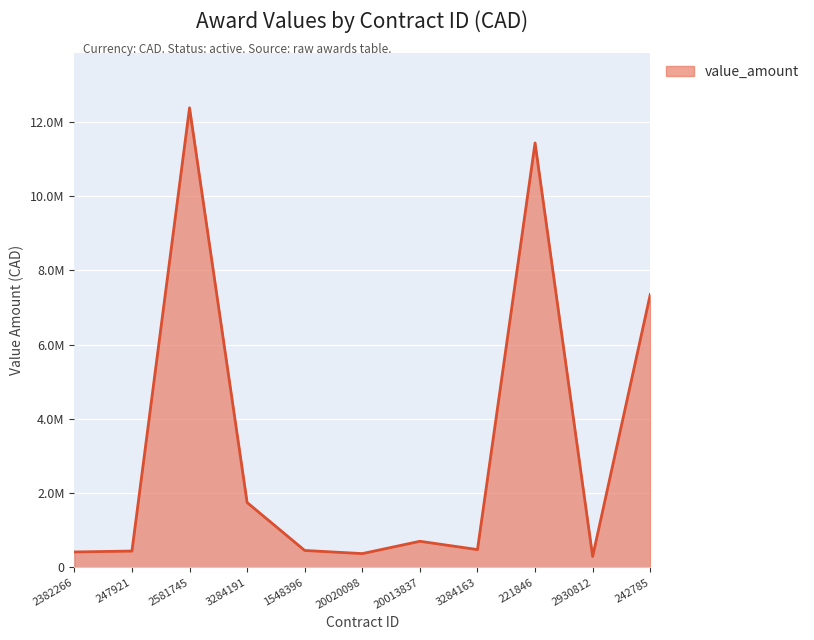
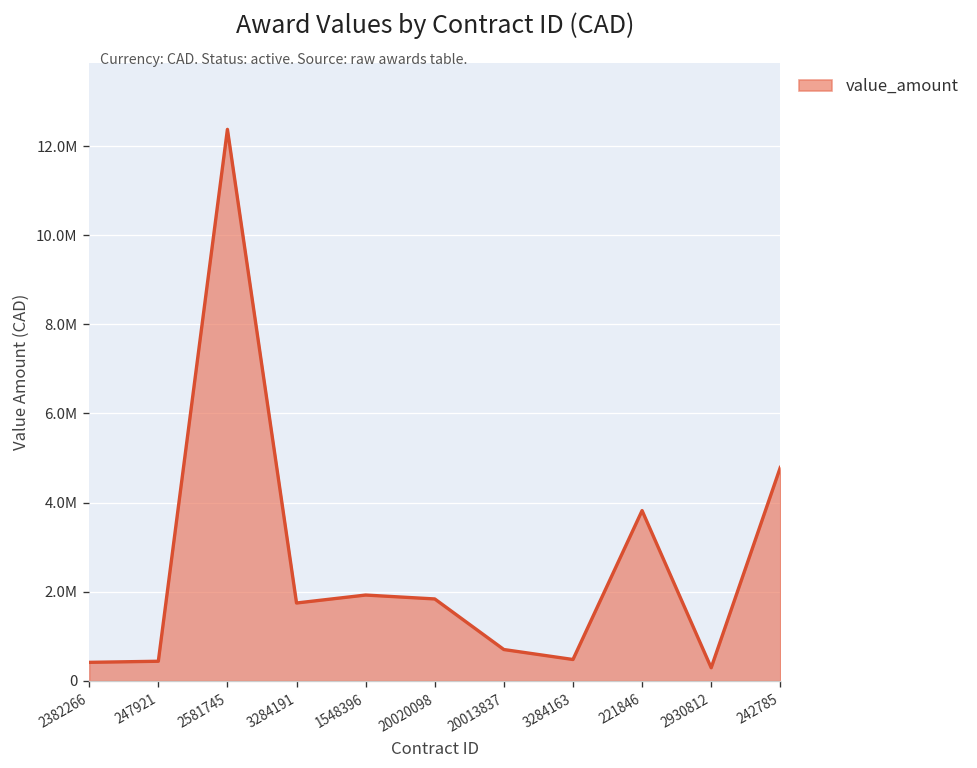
1548396: 500000 -> 1900000
20020098: 400000 -> 1800000
221846: 11400000 -> 3800000
242785: 7400000 -> 4800000
